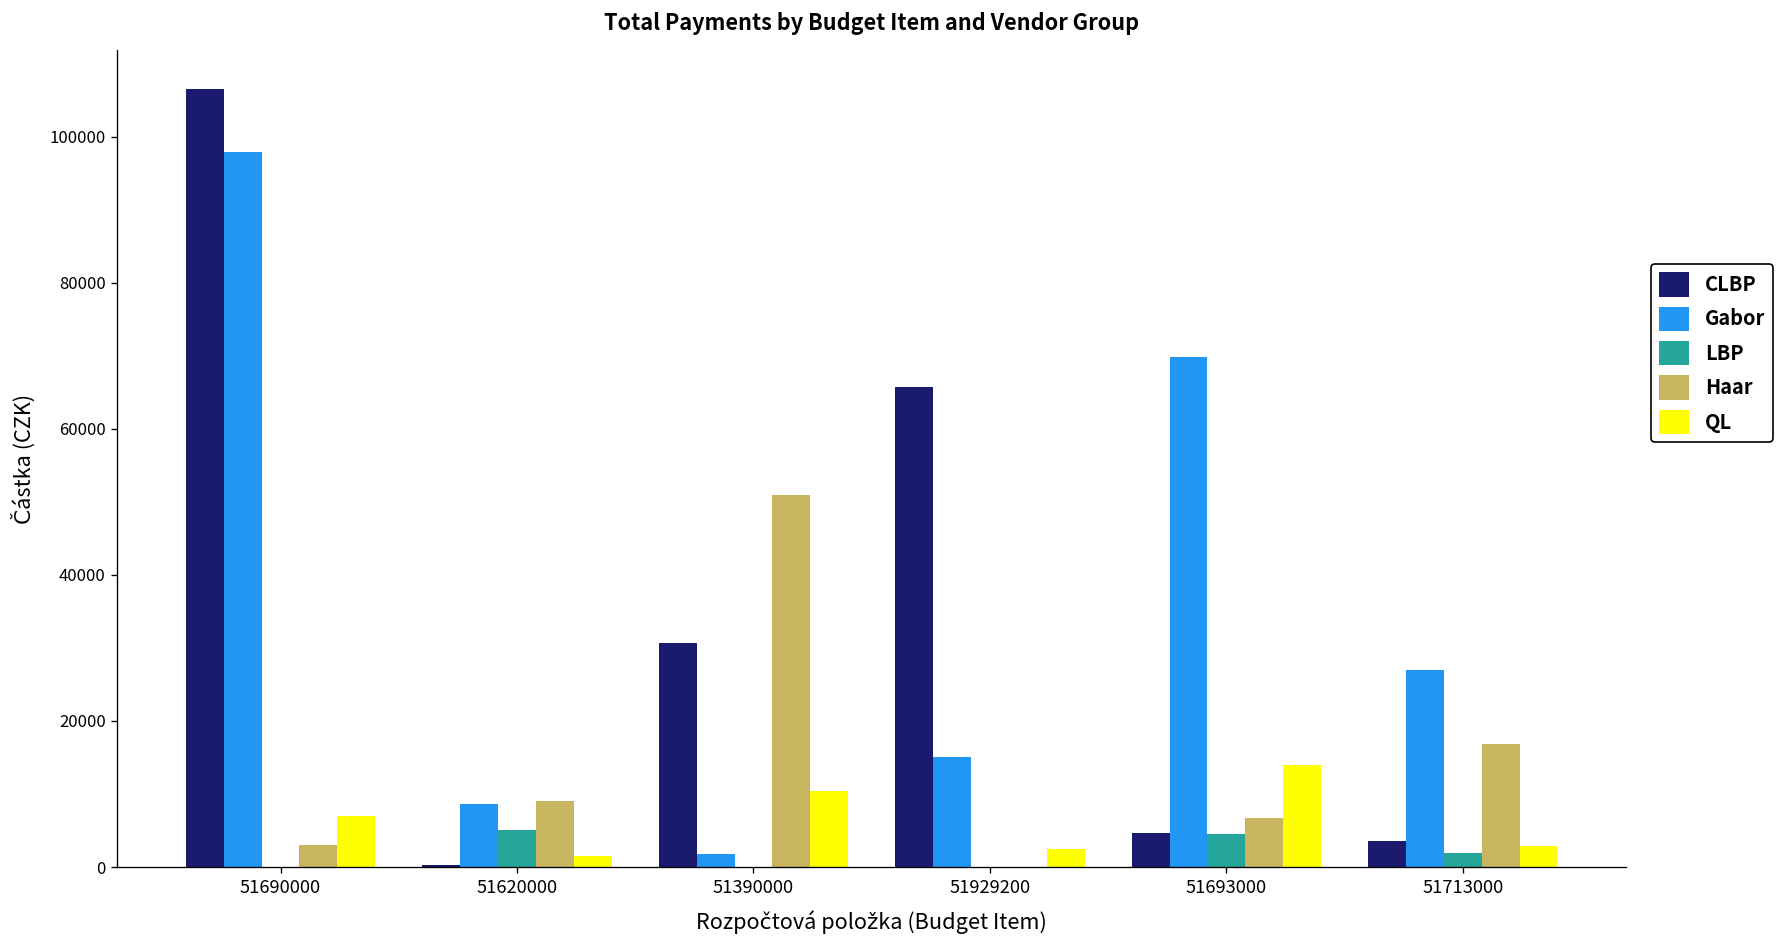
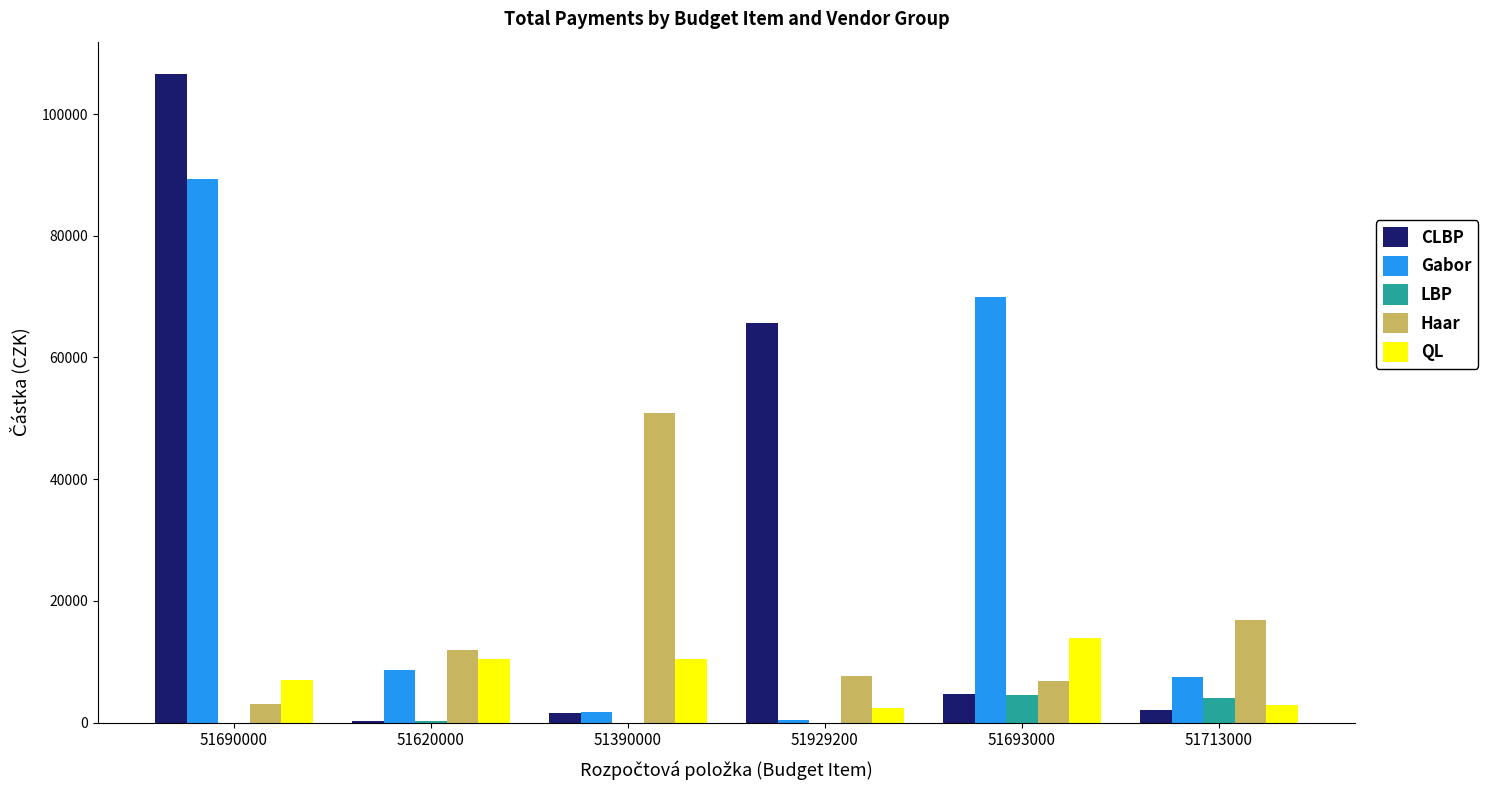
Gabor, 51690000: 98000 -> 89000
LBP, 51620000: 5000 -> 0
Haar, 51620000: 9000 -> 12000
QL, 51620000: 2000 -> 10000
CLBP, 51390000: 31000 -> 2000
Gabor, 51929200: 15000 -> 0
Haar, 51929200: 0 -> 8000
CLBP, 51713000: 4000 -> 2000
Gabor, 51713000: 27000 -> 7000
LBP, 51713000: 2000 -> 4000
